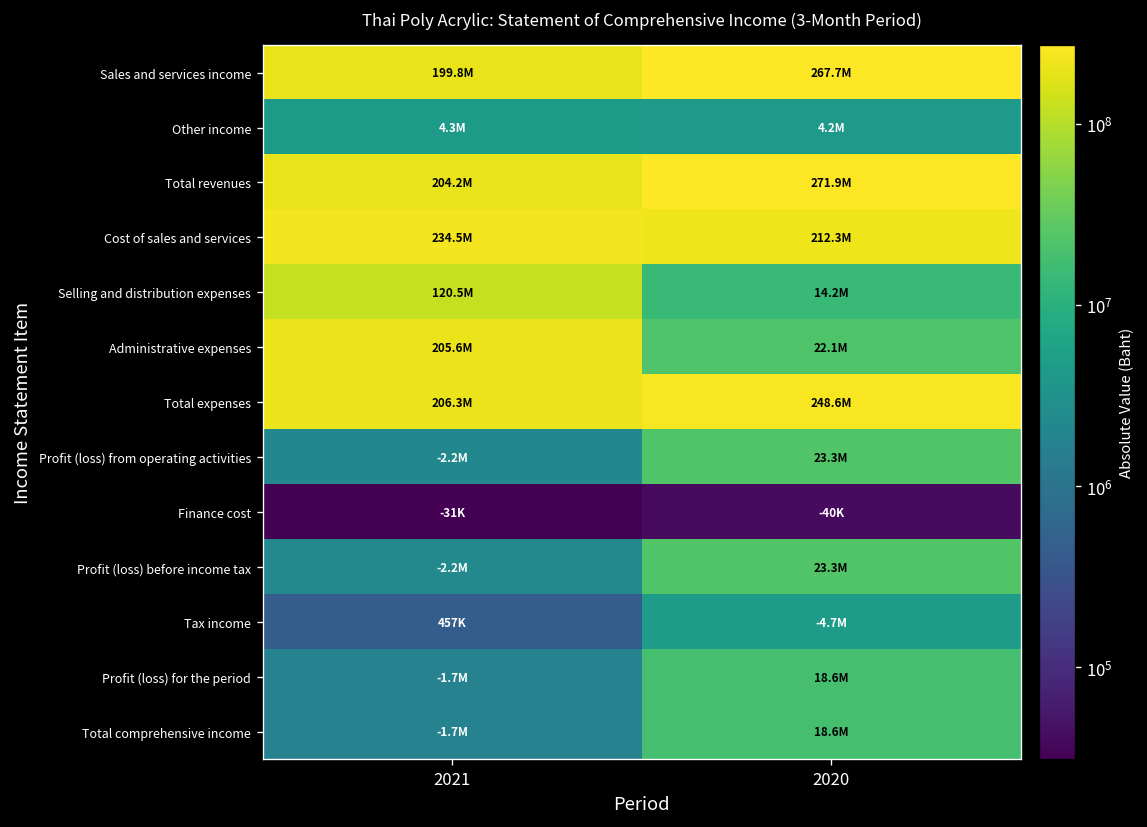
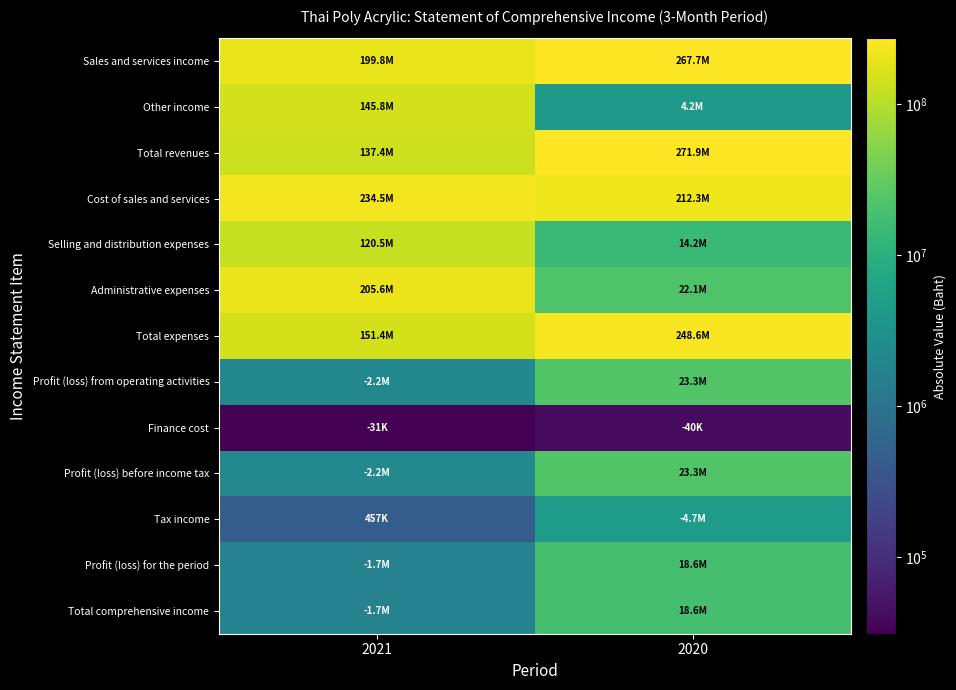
Other income, 2021: 4.3M -> 145.8M
Total revenues, 2021: 204.2M -> 137.4M
Total expenses, 2021: 206.3M -> 151.4M
